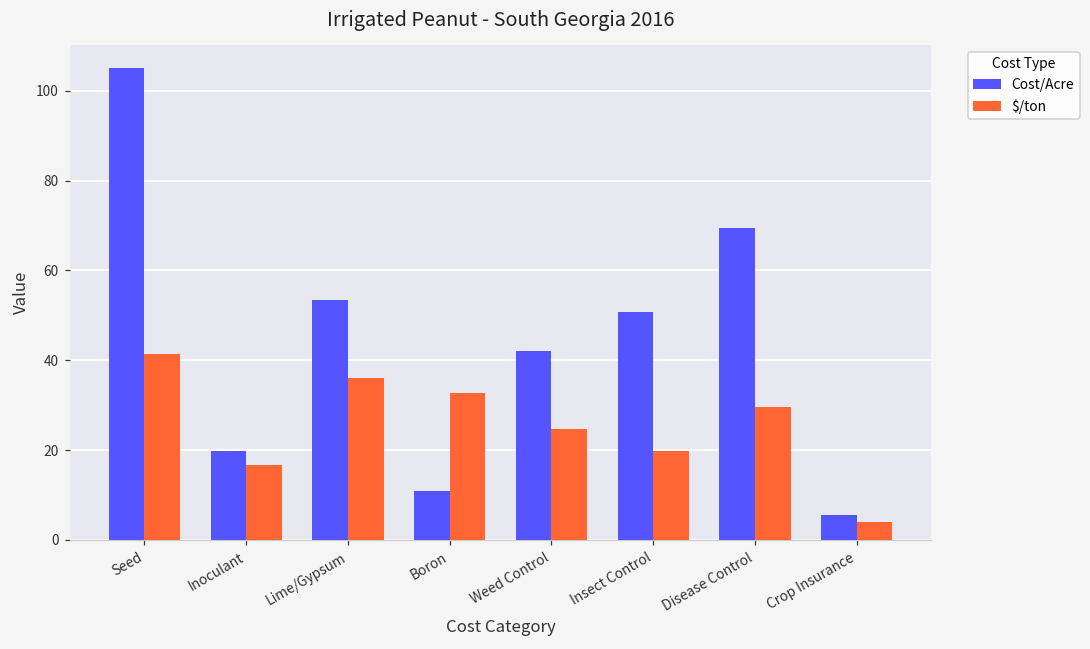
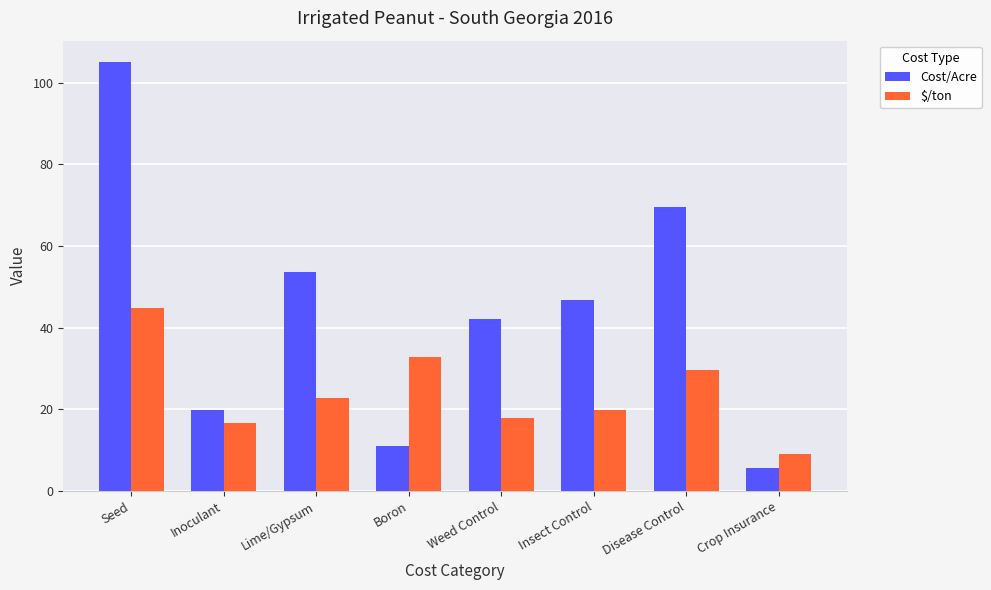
$/ton, Seed: 41 -> 45
$/ton, Lime/Gypsum: 36 -> 23
$/ton, Weed Control: 25 -> 18
Cost/Acre, Insect Control: 51 -> 47
$/ton, Crop Insurance: 4 -> 9
